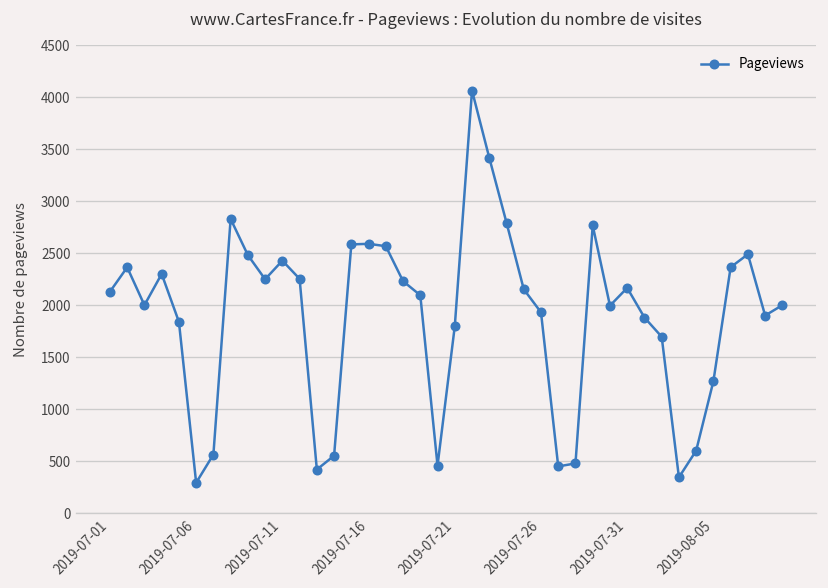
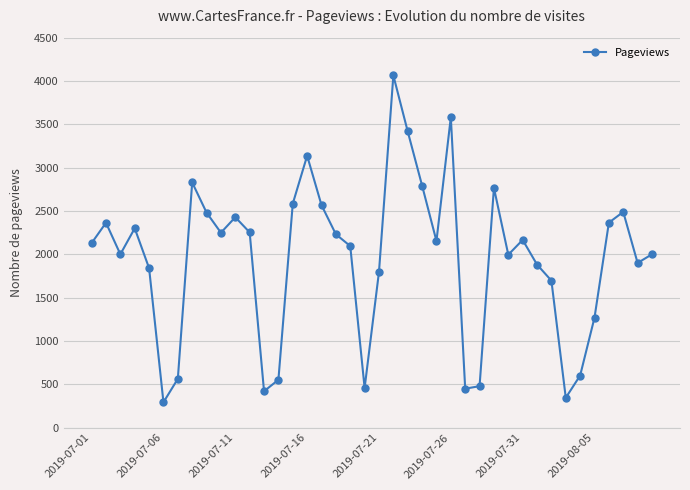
2019-07-16: 2600 -> 3100
2019-07-26: 1900 -> 3600
